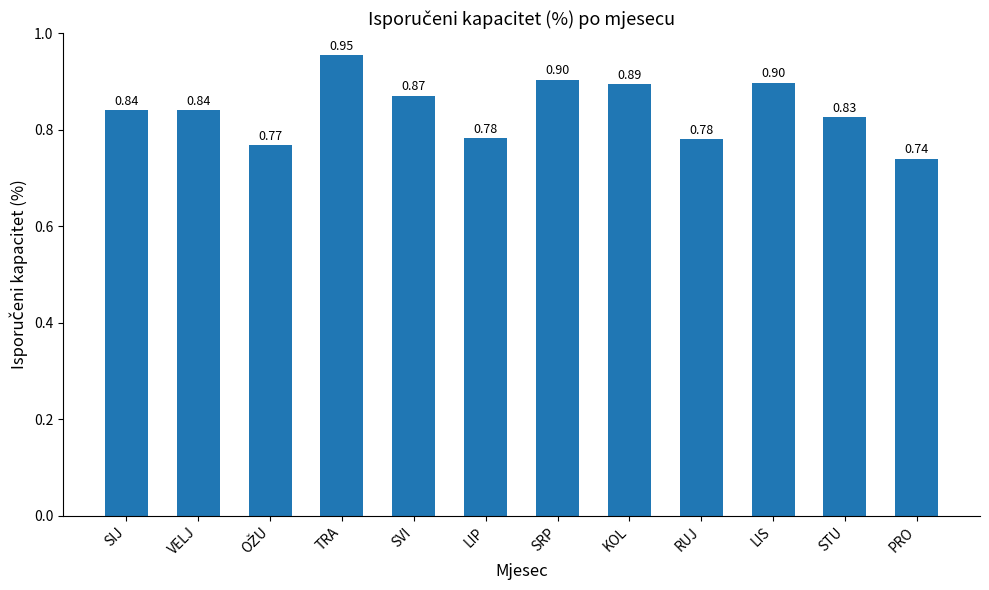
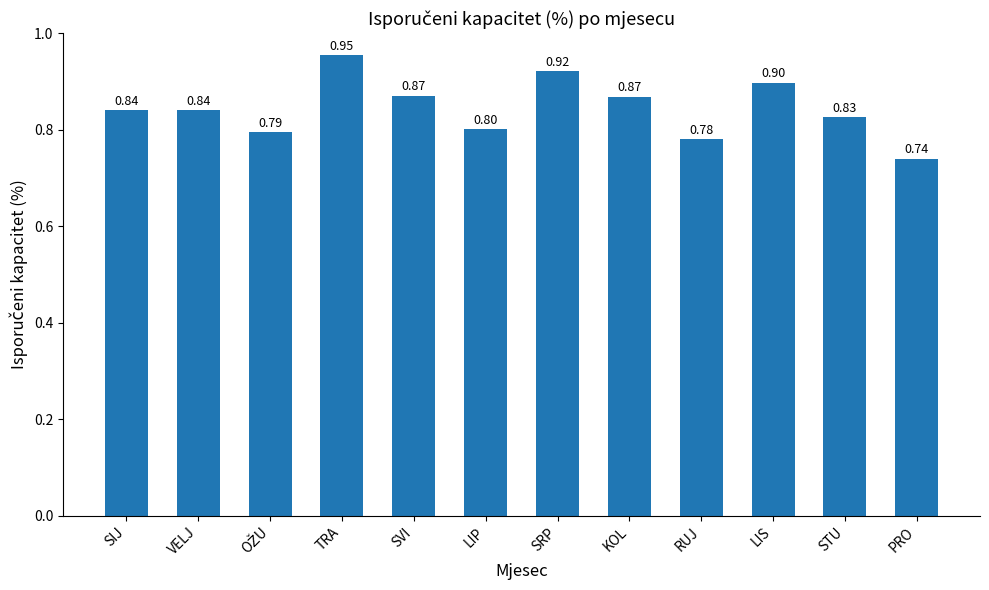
OŽU: 0.77 -> 0.79
LIP: 0.78 -> 0.80
SRP: 0.90 -> 0.92
KOL: 0.89 -> 0.87
